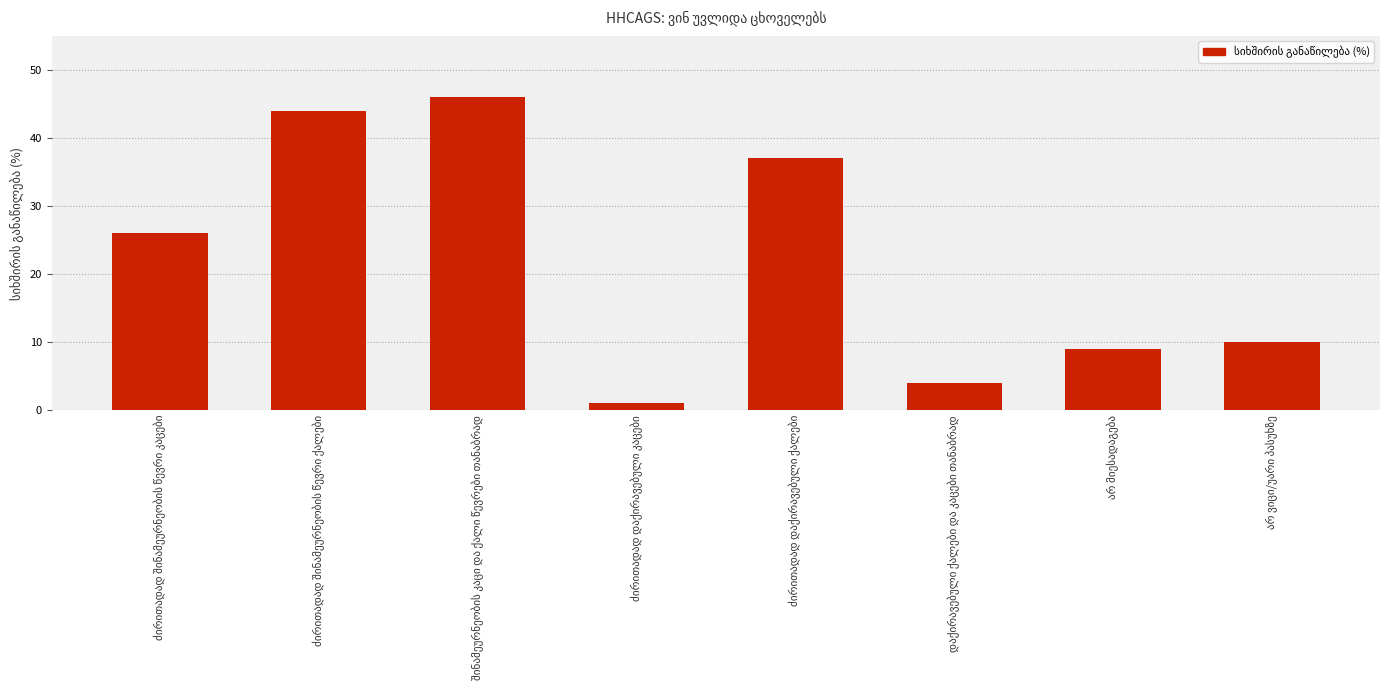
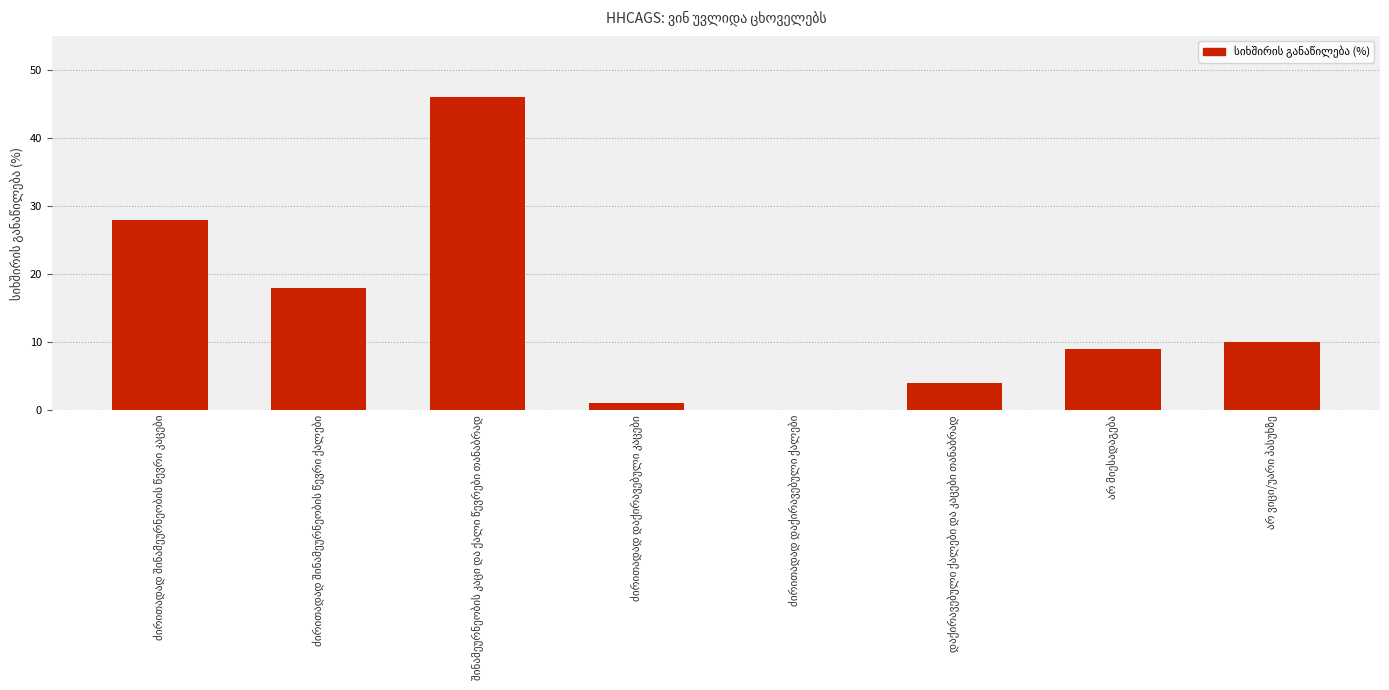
ძირითადად შინამეურნეობის წევრი კაცები: 26 -> 28
ძირითადად შინამეურნეობის წევრი ქალები: 44 -> 18
ძირითადად დაქირავებული ქალები: 37 -> 0
